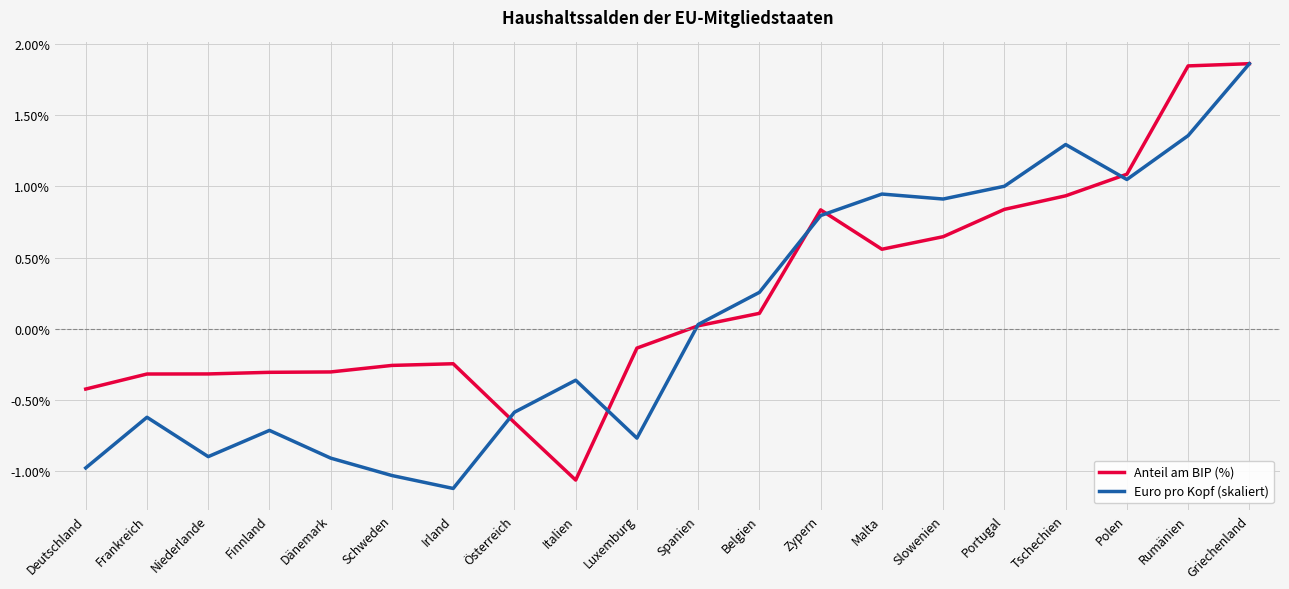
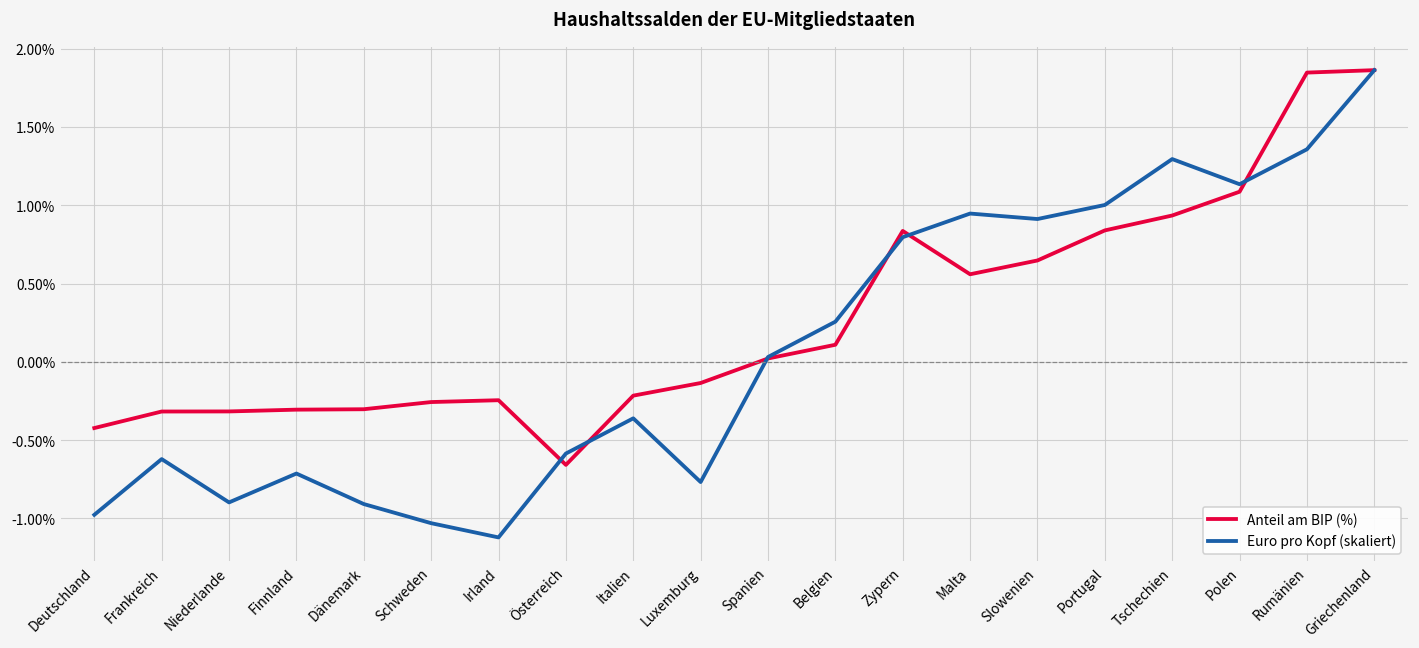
Anteil am BIP (%), Italien: -1.06% -> -0.22%
Euro pro Kopf (skaliert), Polen: 1.05% -> 1.13%
